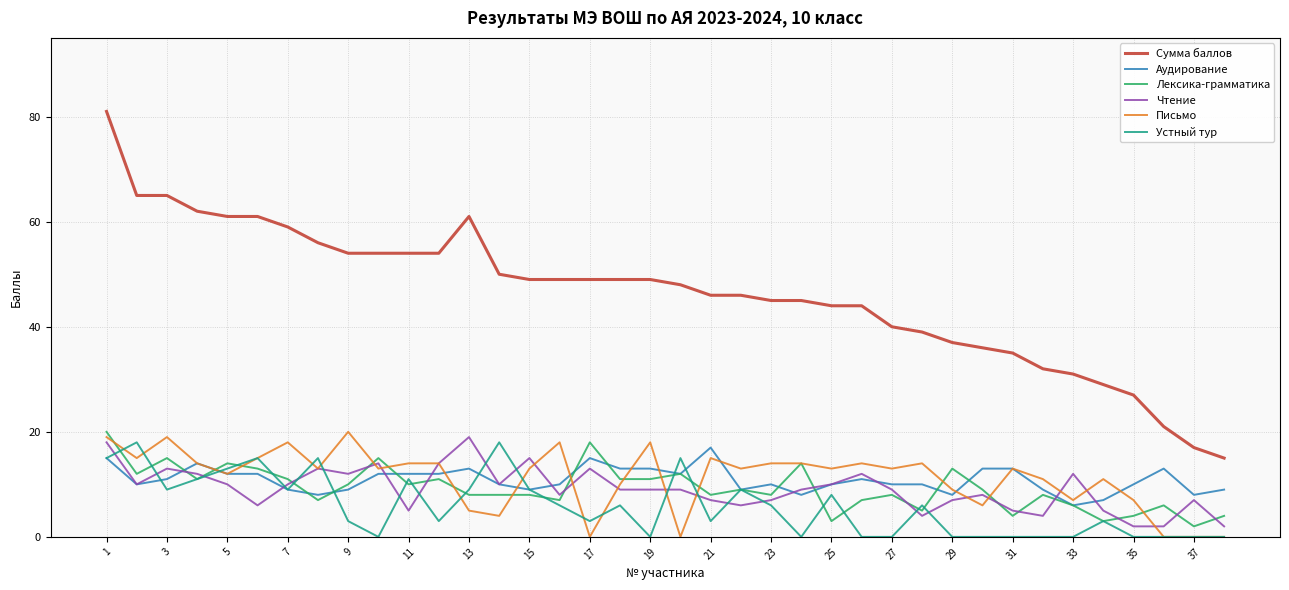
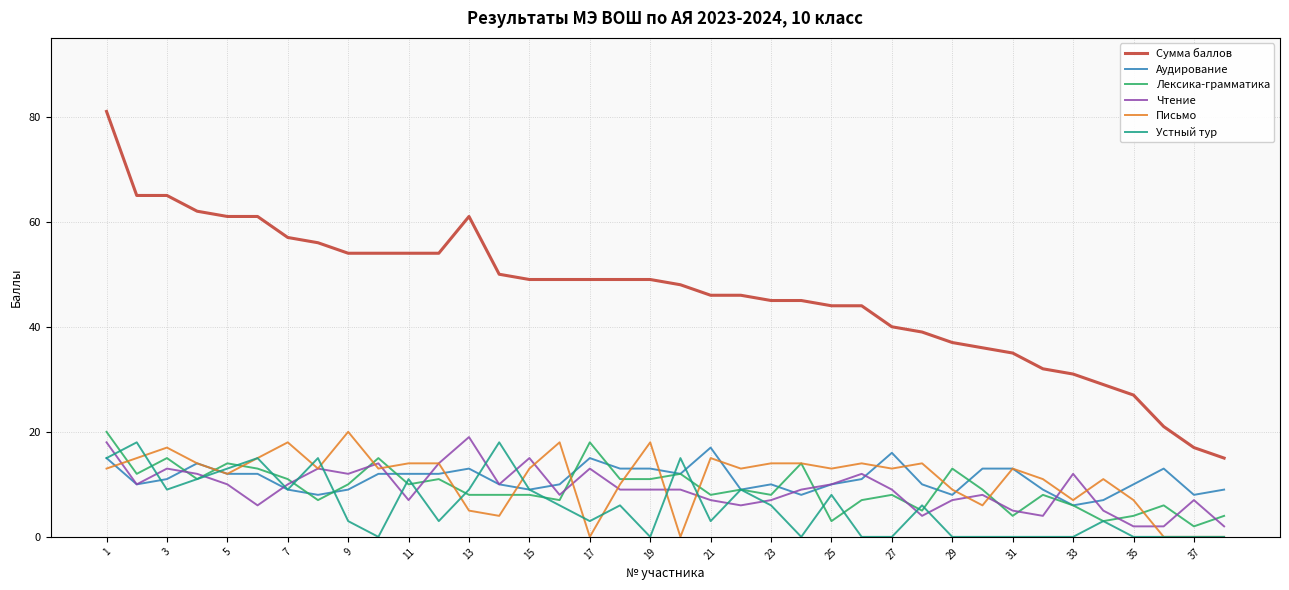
Письмо, 1: 19 -> 13
Письмо, 3: 19 -> 17
Сумма баллов, 7: 59 -> 57
Чтение, 11: 5 -> 7
Аудирование, 27: 10 -> 16
